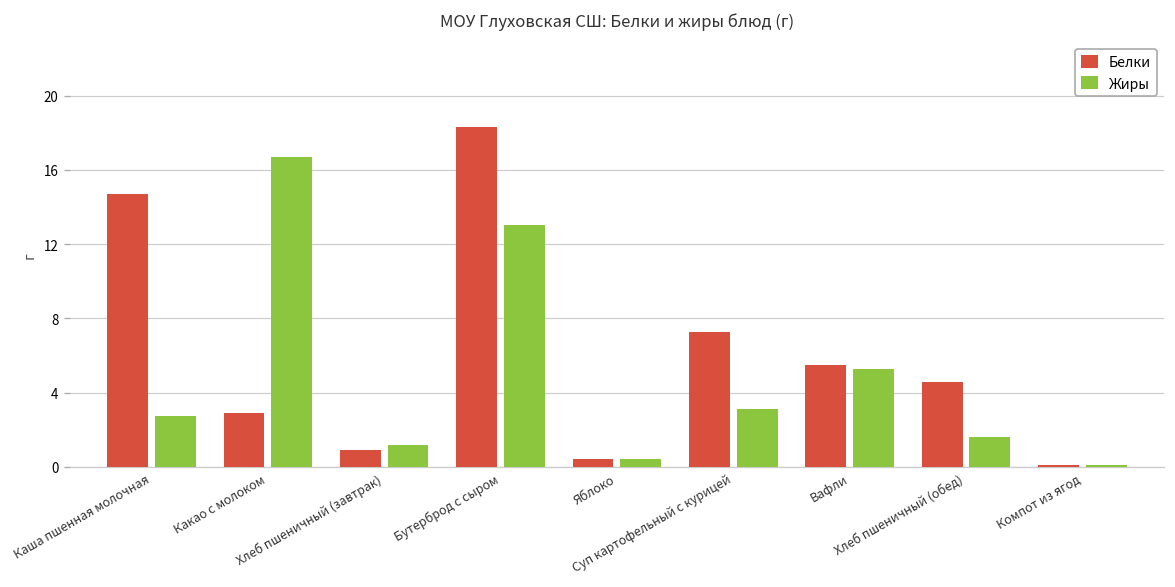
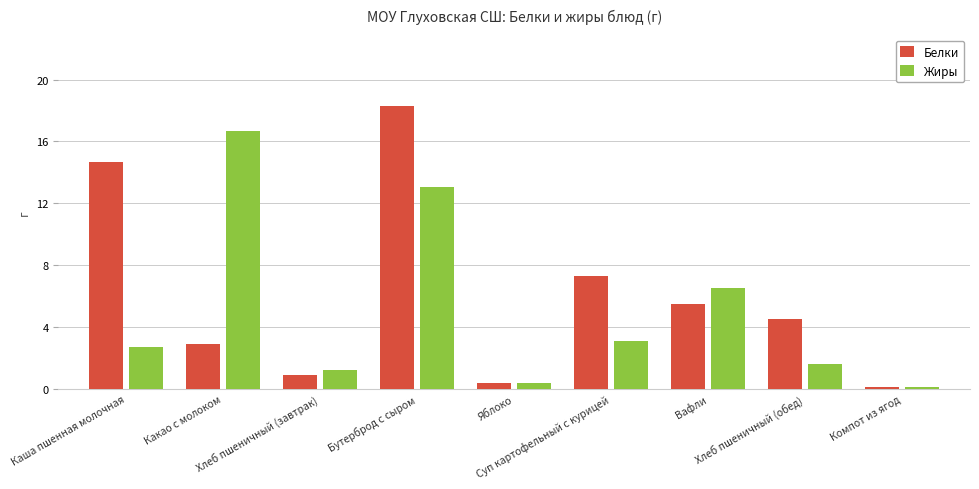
Жиры, Вафли: 5.3 -> 6.5
